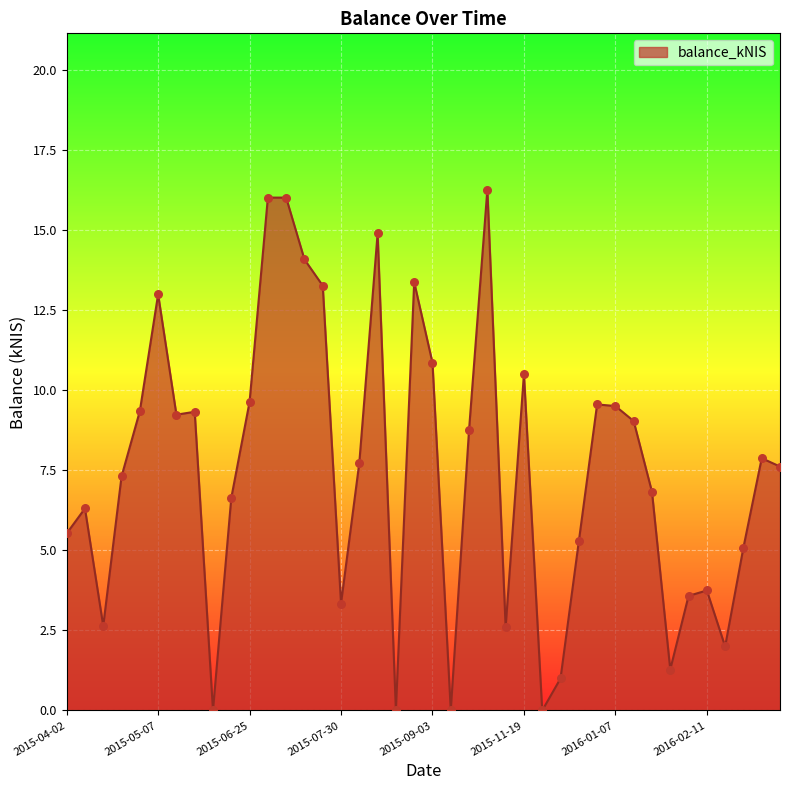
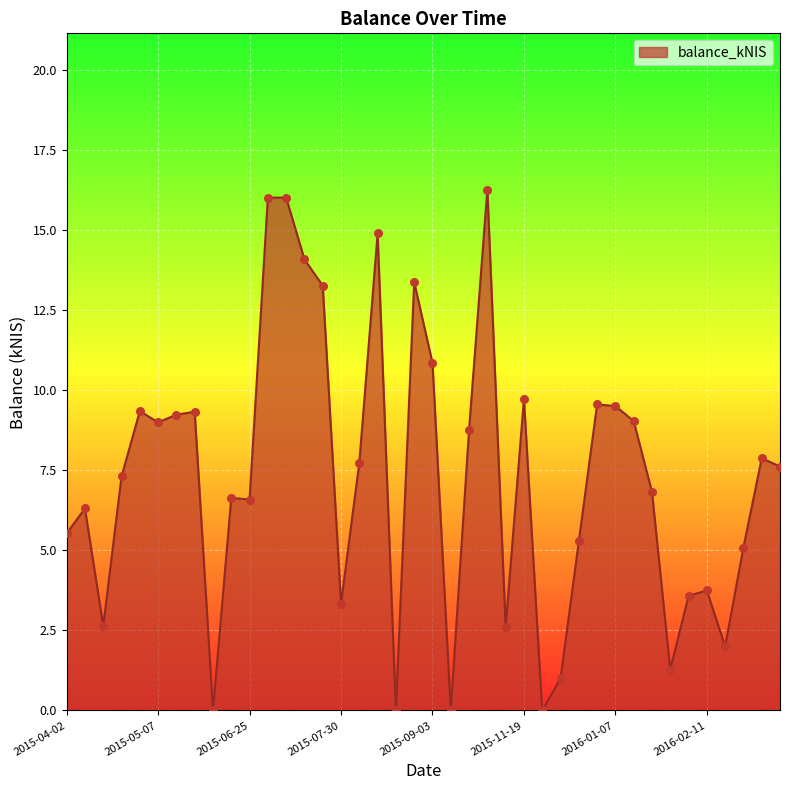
2015-05-07: 13 -> 9
2015-06-25: 9.6 -> 6.6
2015-11-19: 10.5 -> 9.7
